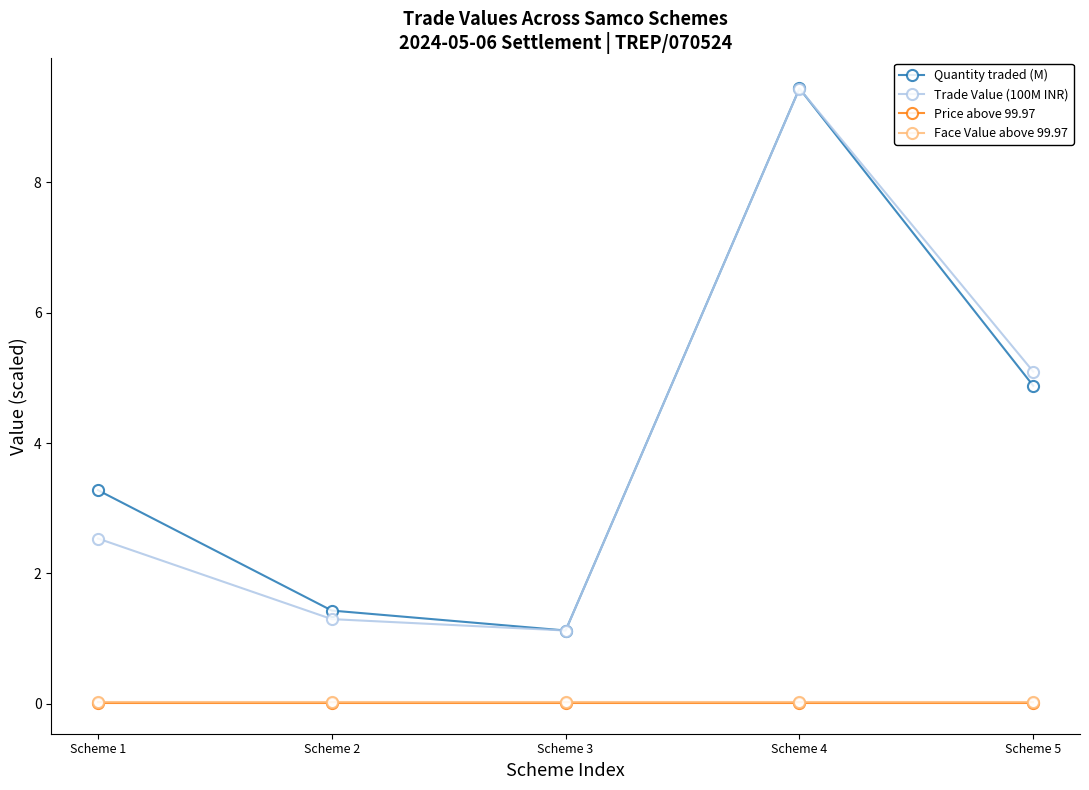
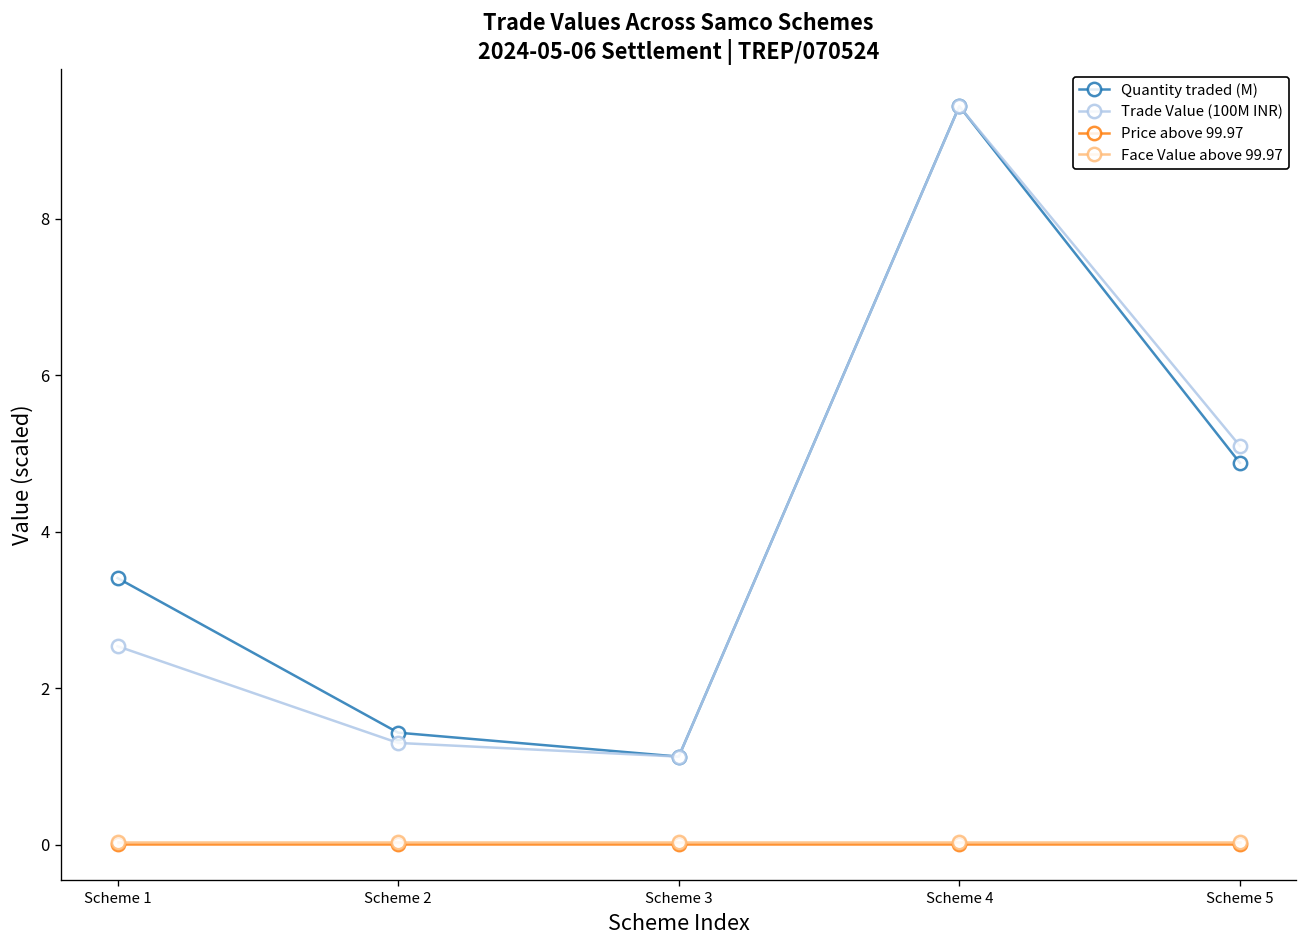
Quantity traded (M), Scheme 1: 3.3 -> 3.4
